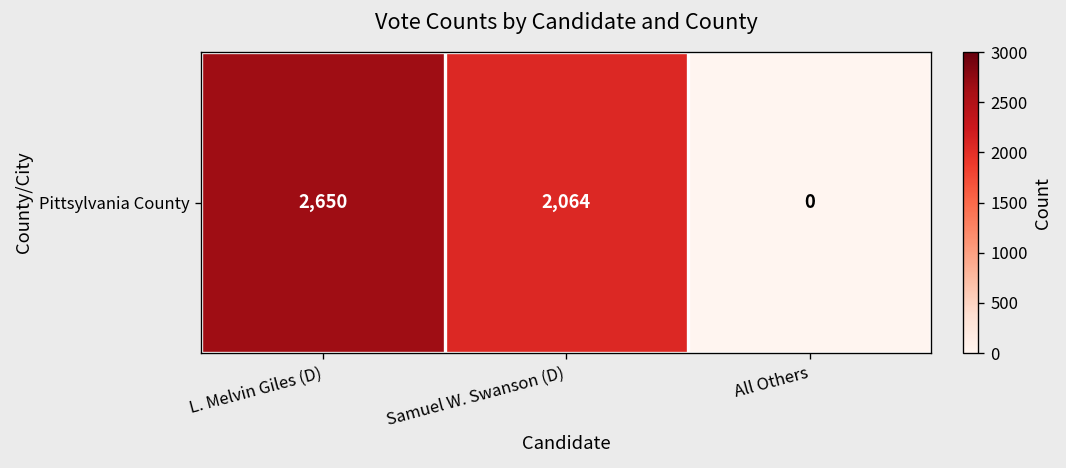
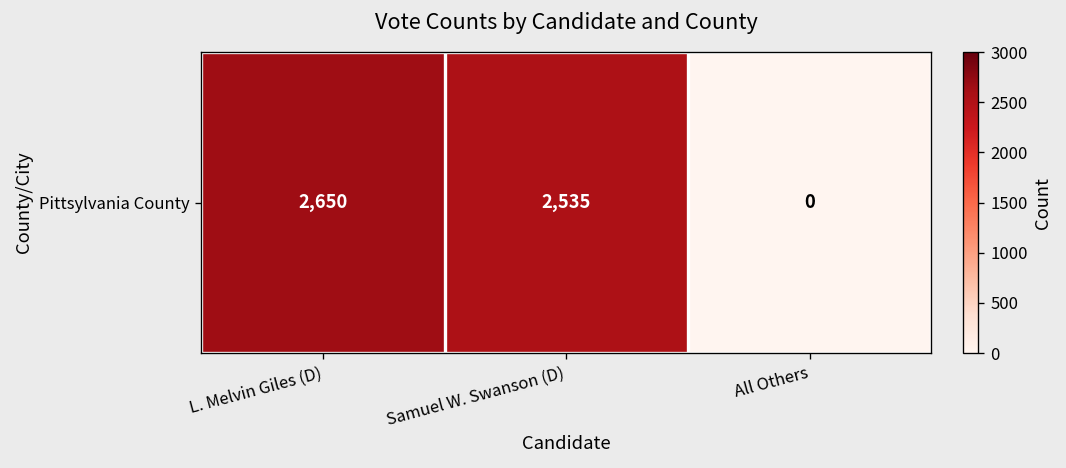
Pittsylvania County, Samuel W. Swanson (D): 2,064 -> 2,535
